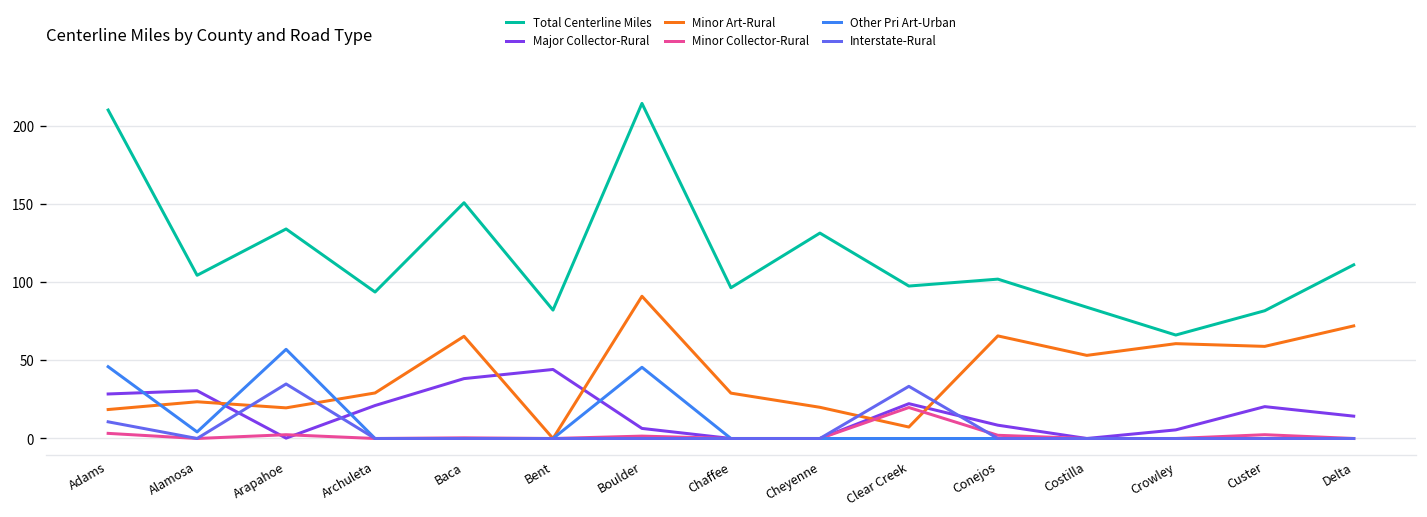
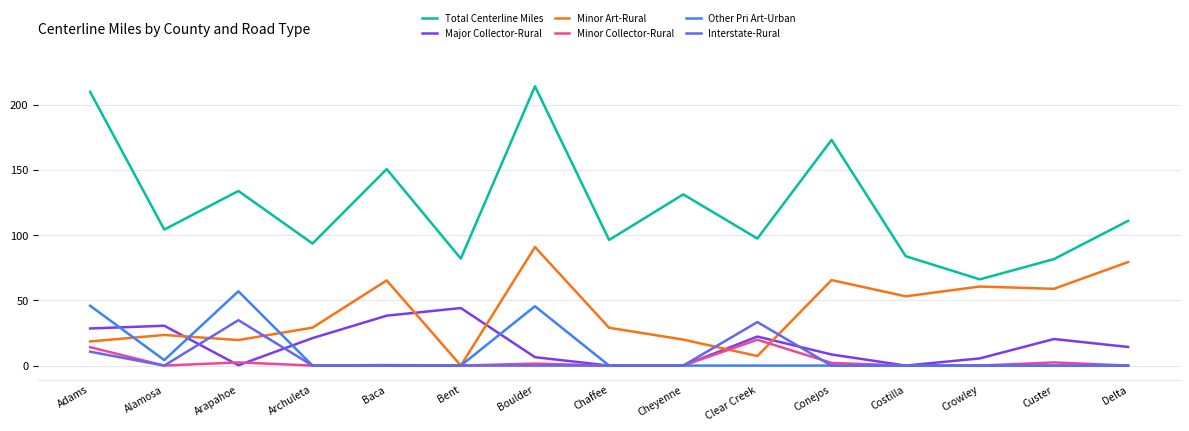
Minor Collector-Rural, Adams: 3 -> 14
Total Centerline Miles, Conejos: 102 -> 173
Minor Art-Rural, Delta: 72 -> 79
